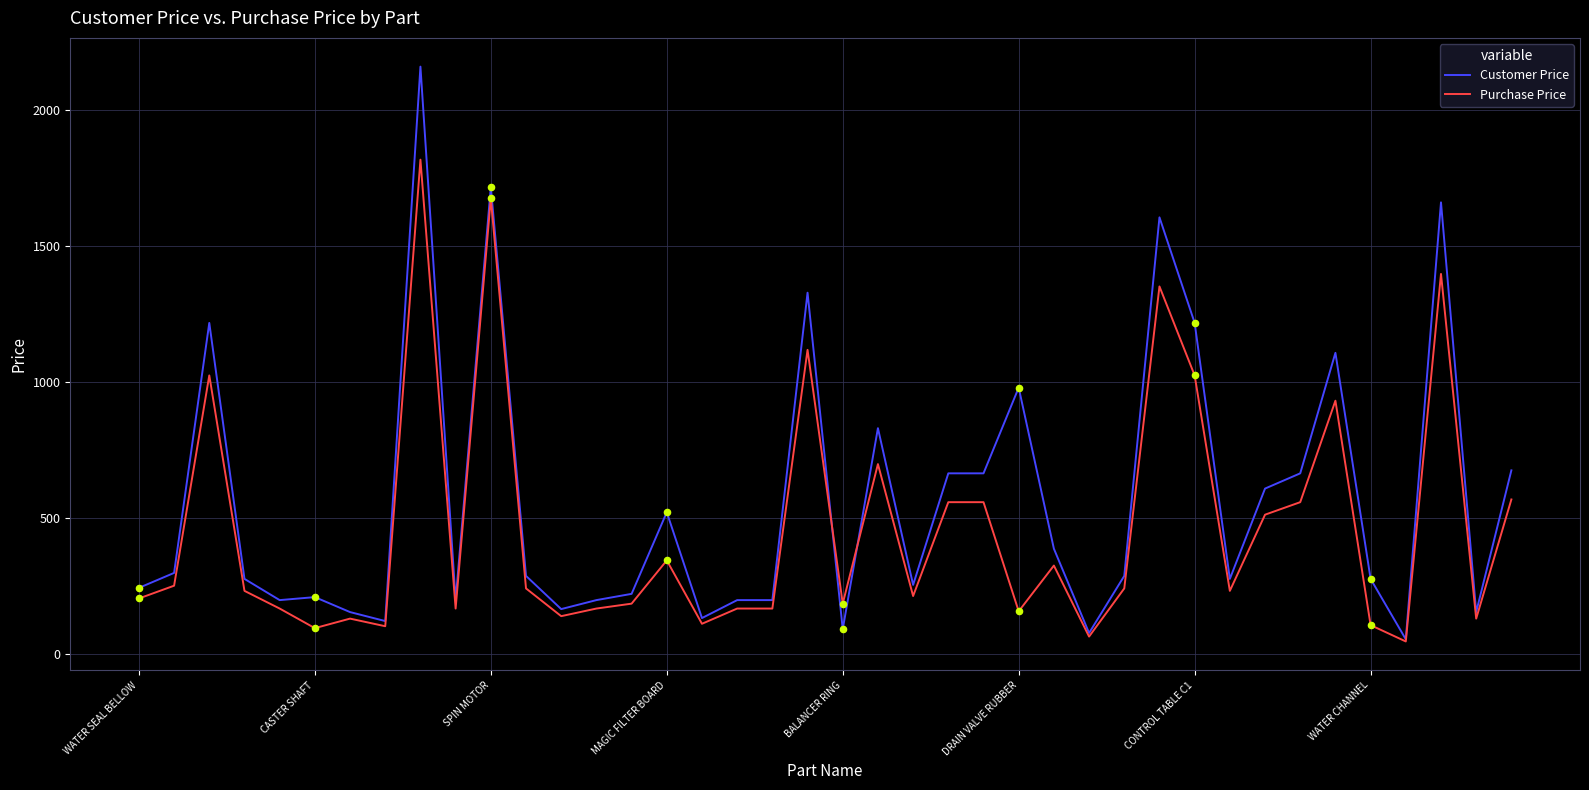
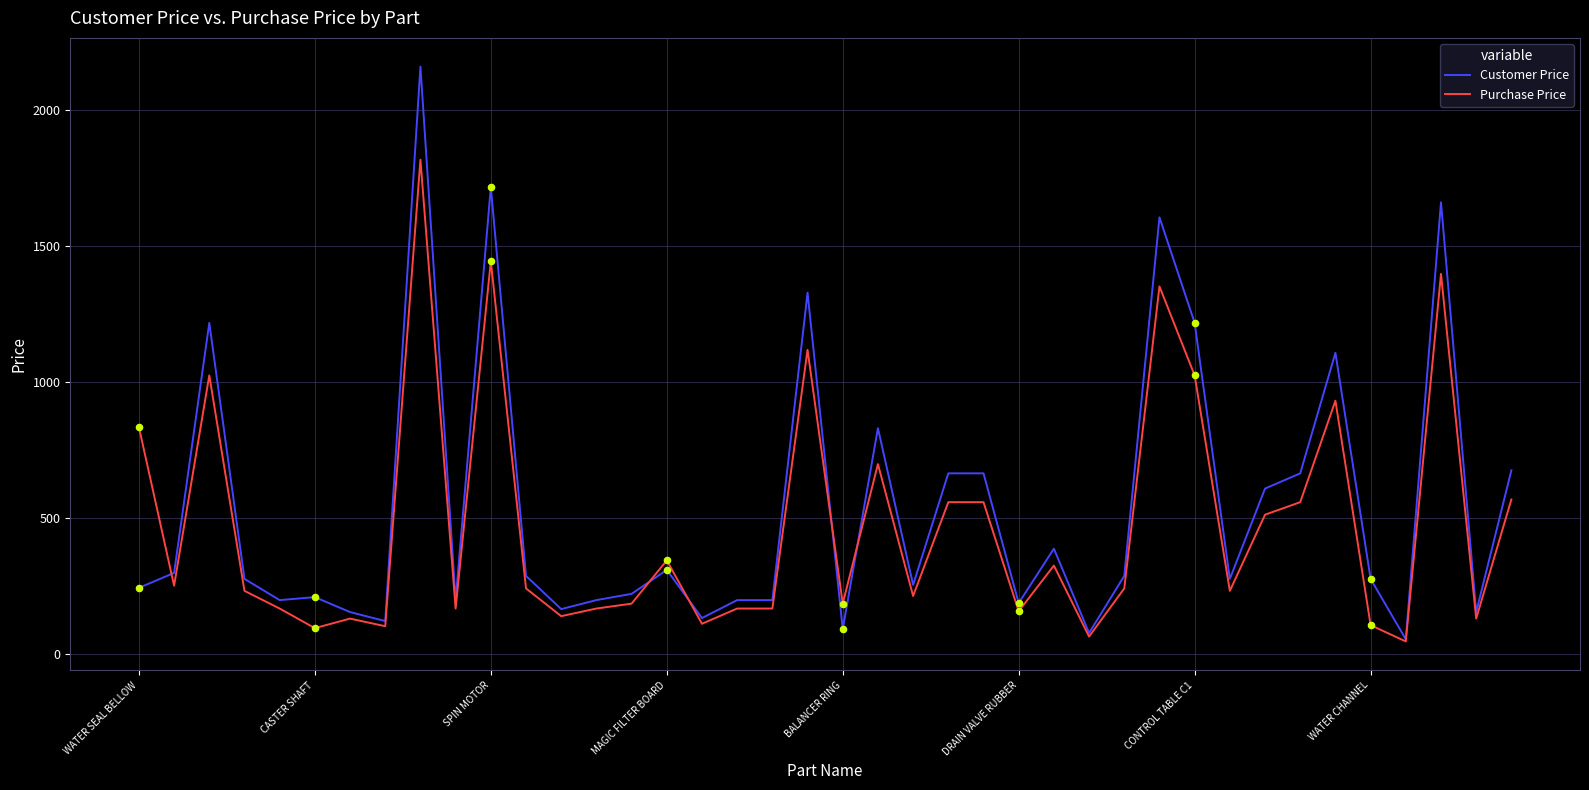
Purchase Price, WATER SEAL BELLOW: 210 -> 840
Purchase Price, SPIN MOTOR: 1680 -> 1450
Customer Price, MAGIC FILTER BOARD: 520 -> 310
Customer Price, DRAIN VALVE RUBBER: 980 -> 190
